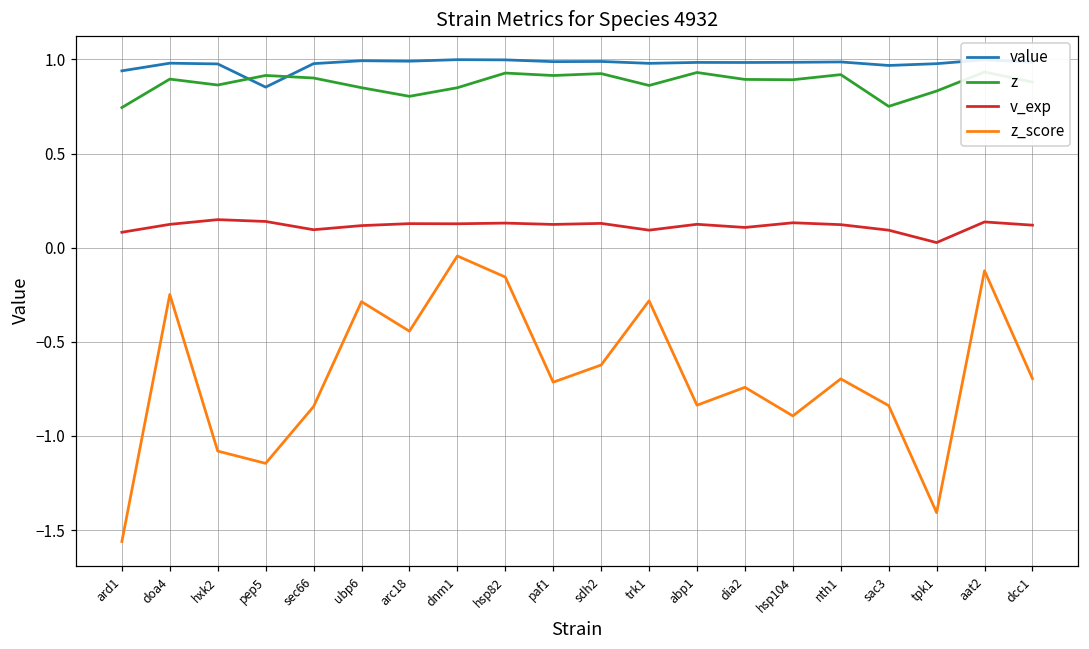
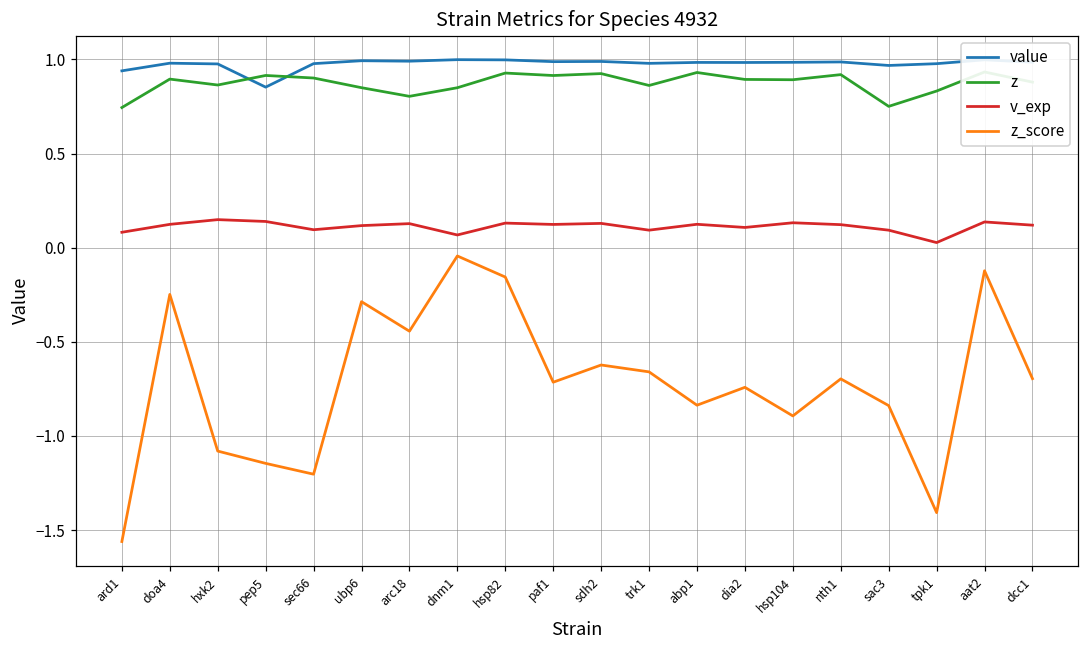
z_score, sec66: -0.84 -> -1.20
v_exp, dnm1: 0.13 -> 0.07
z_score, trk1: -0.28 -> -0.66
